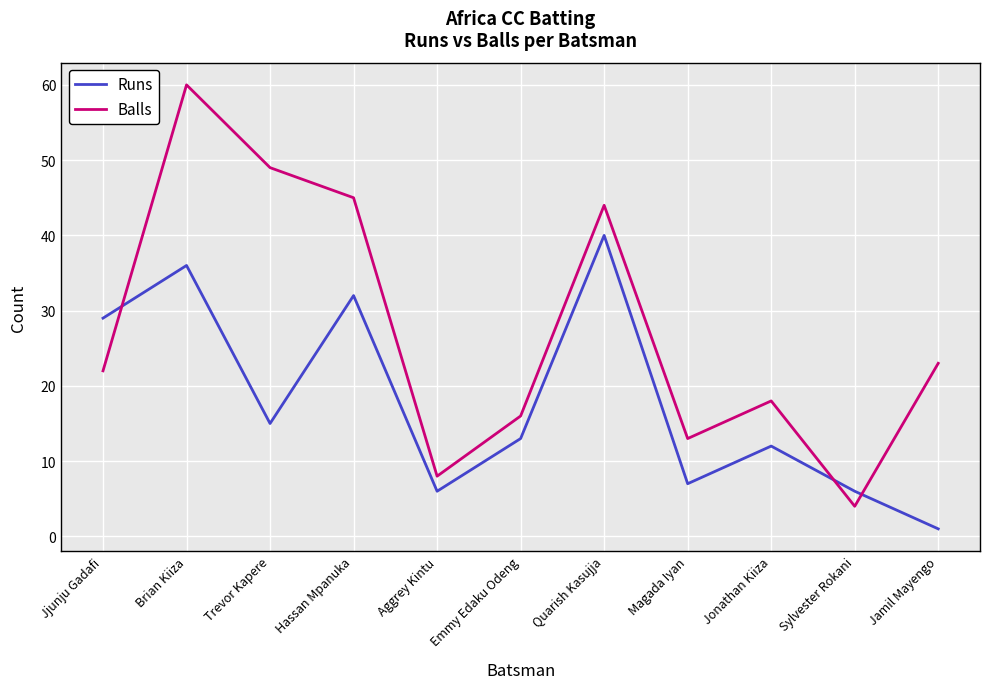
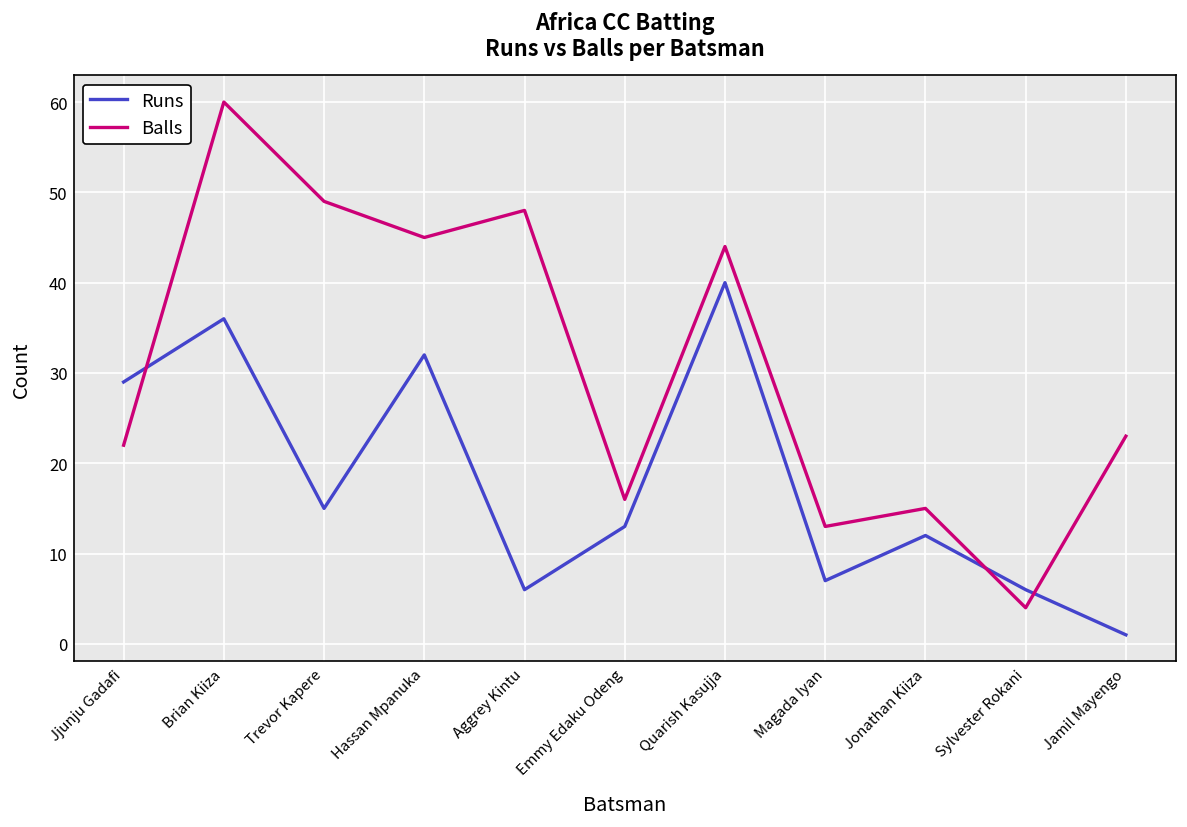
Balls, Aggrey Kintu: 8 -> 48
Balls, Jonathan Kiiza: 18 -> 15
